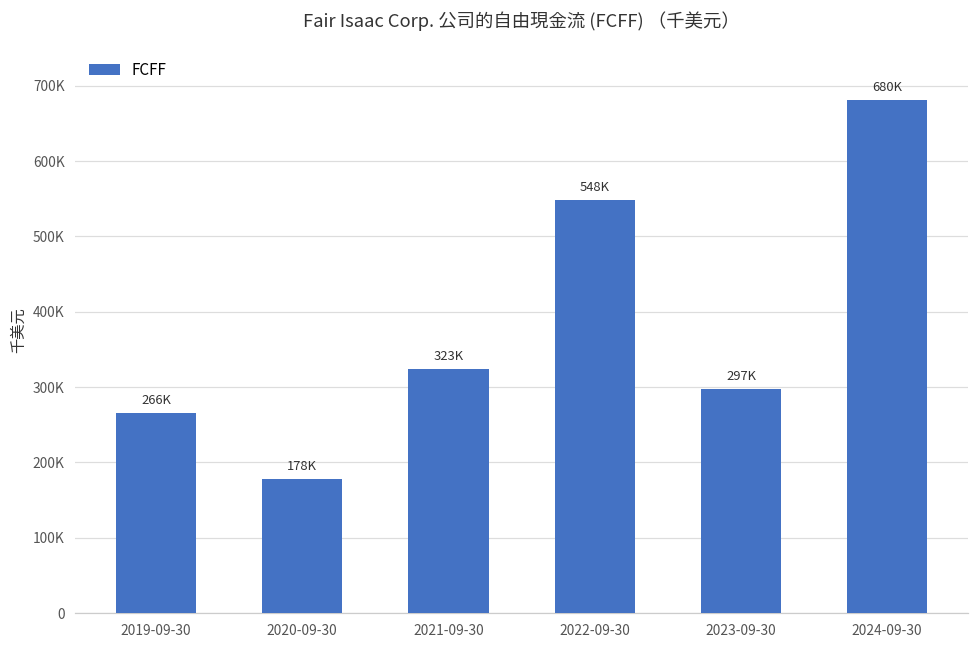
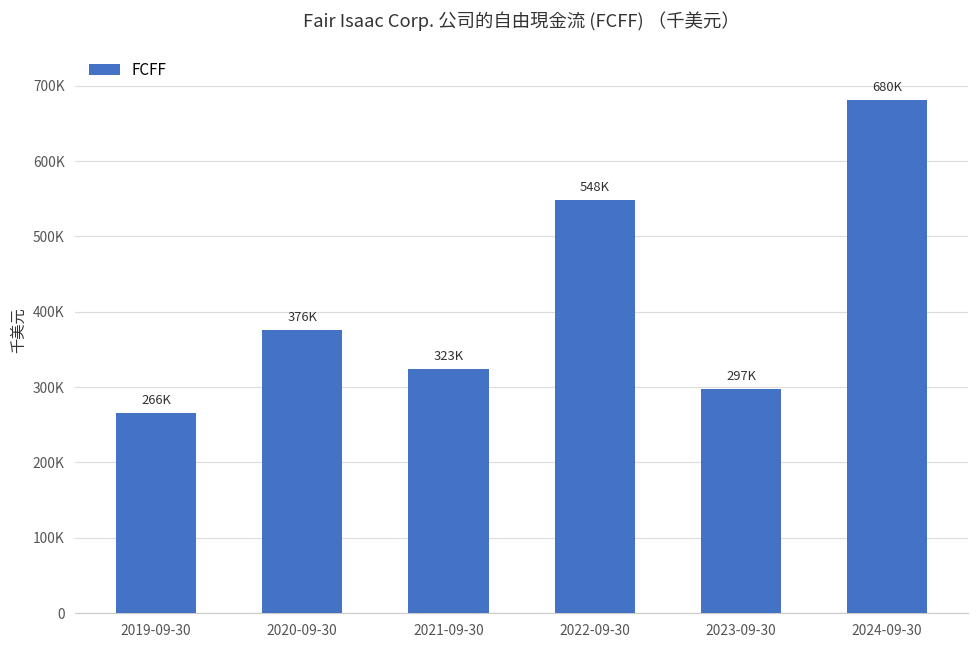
2020-09-30: 178K -> 376K
